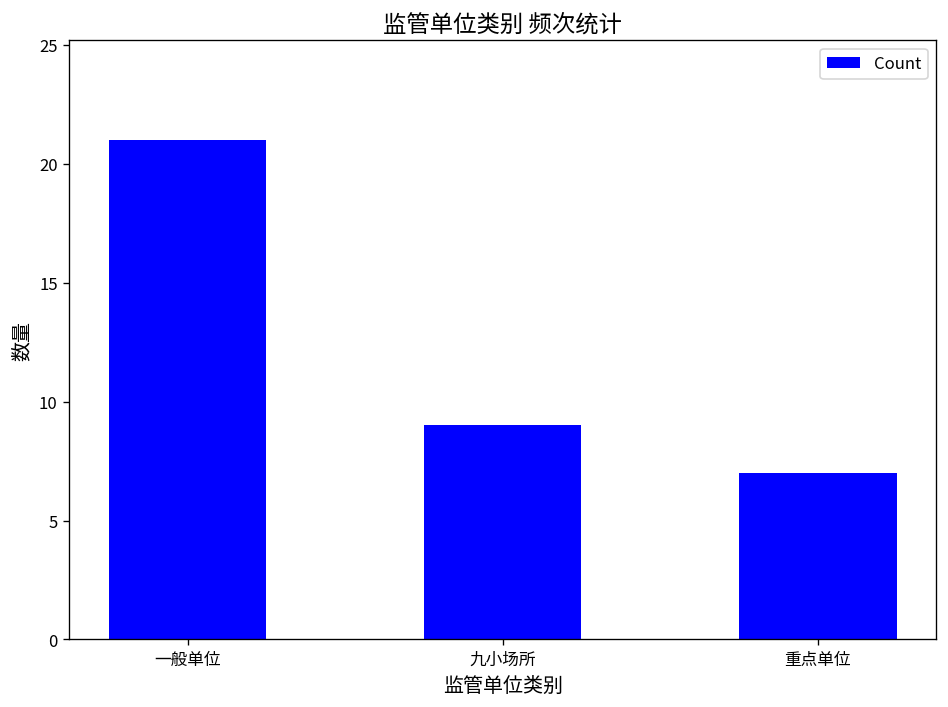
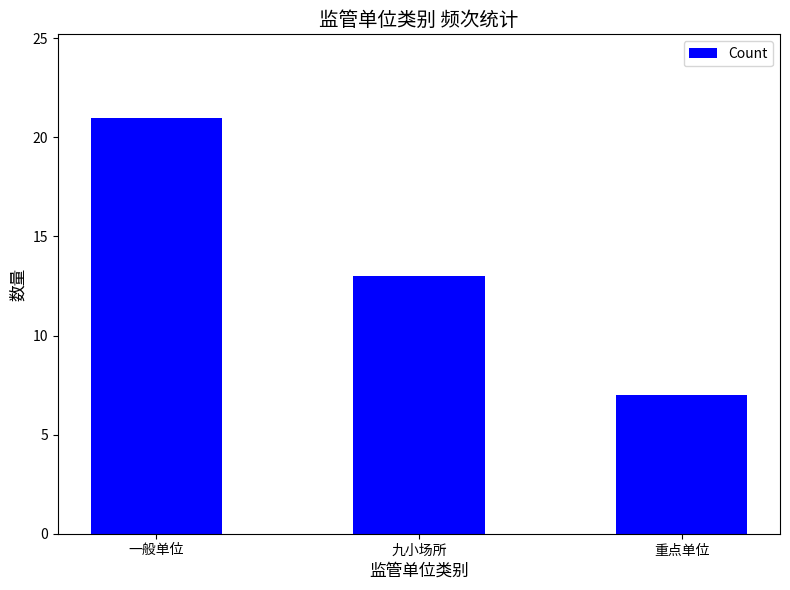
九小场所: 9 -> 13
